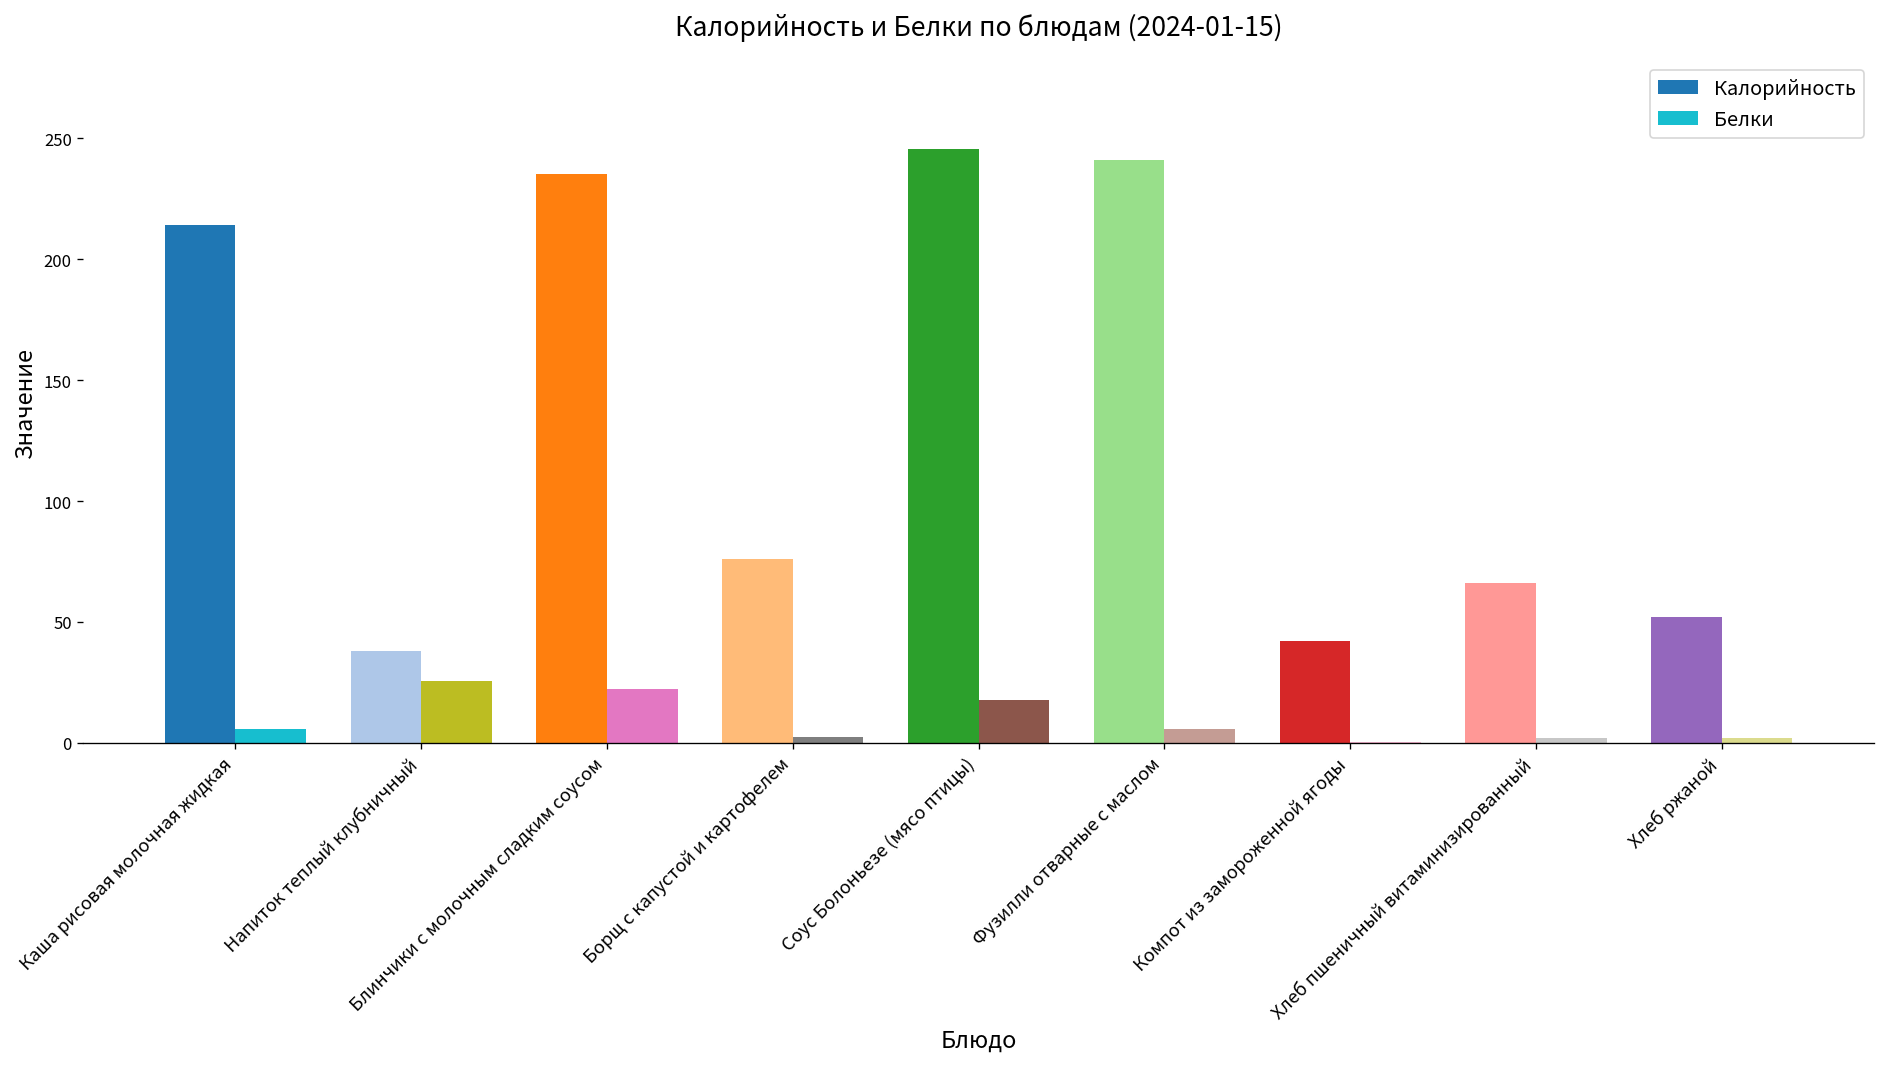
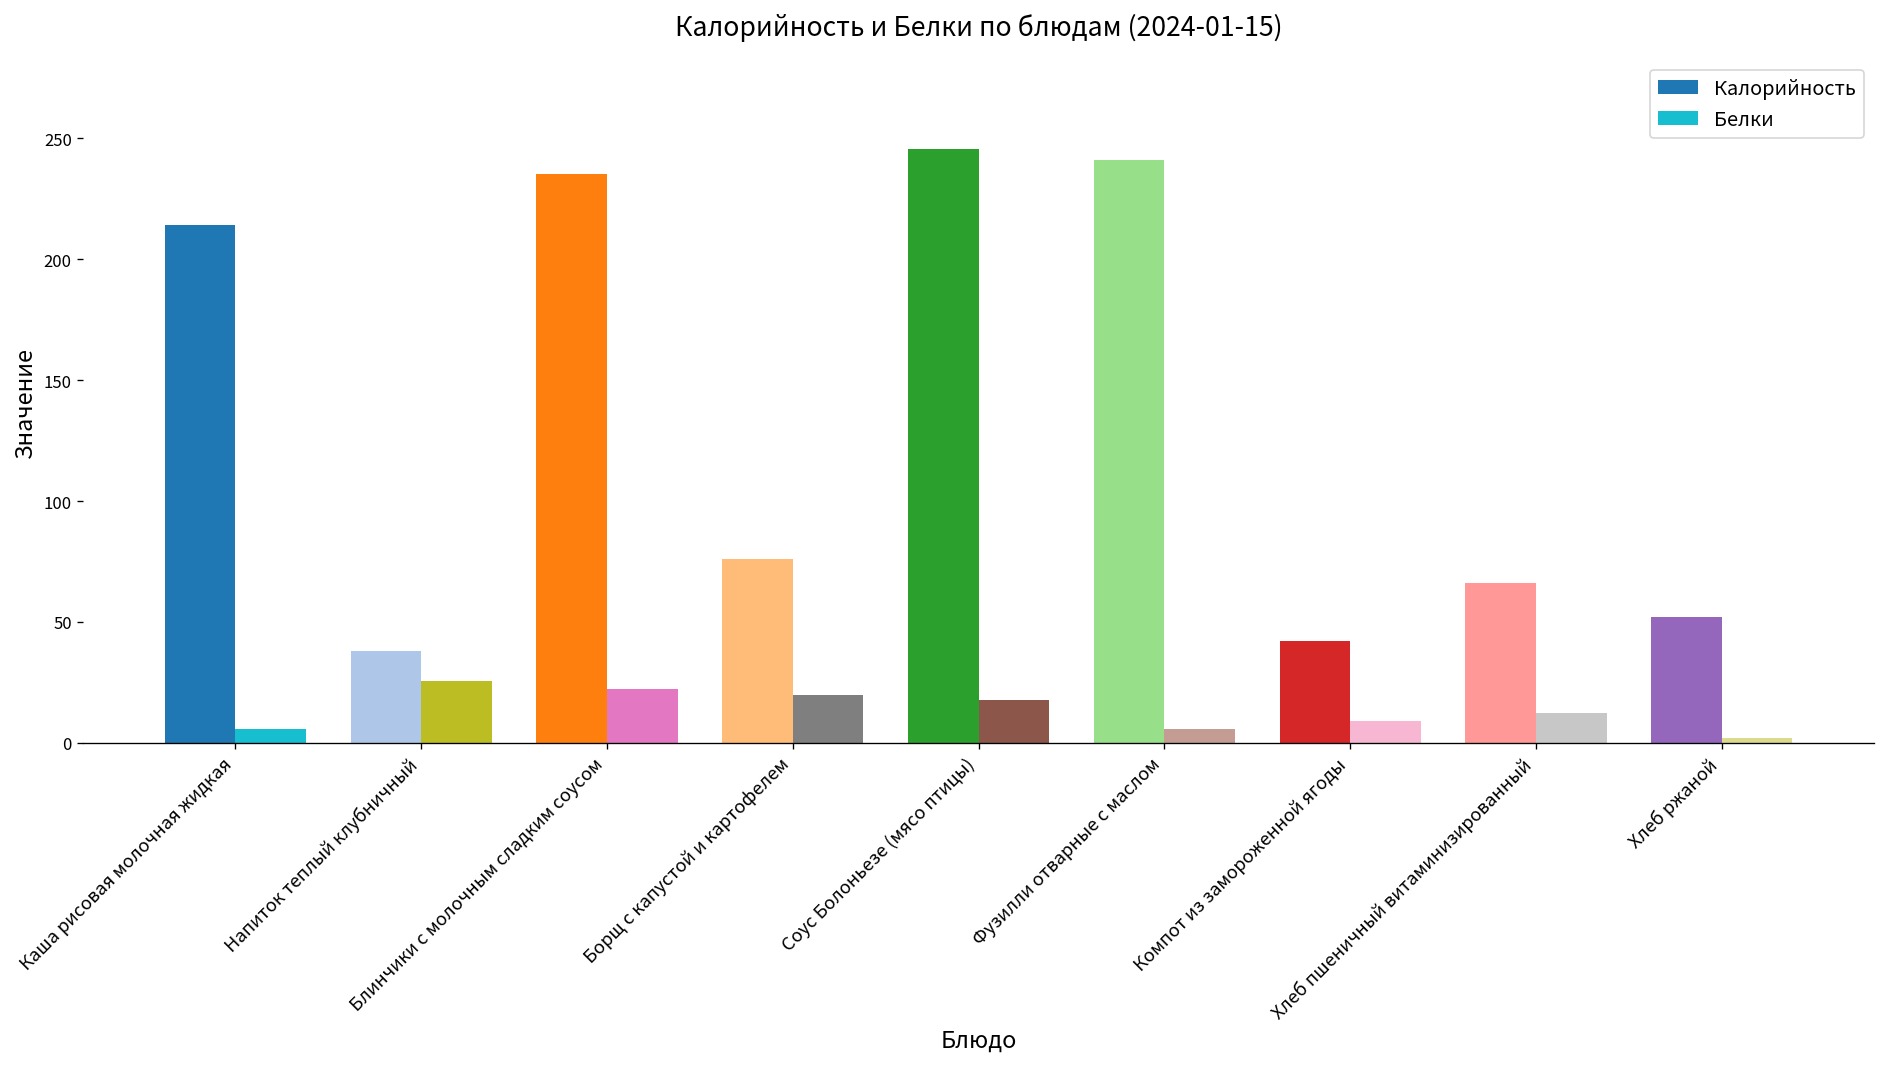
Белки, Борщ с капустой и картофелем: 2 -> 20
Белки, Компот из замороженной ягоды: 0 -> 9
Белки, Хлеб пшеничный витаминизированный: 2 -> 12
